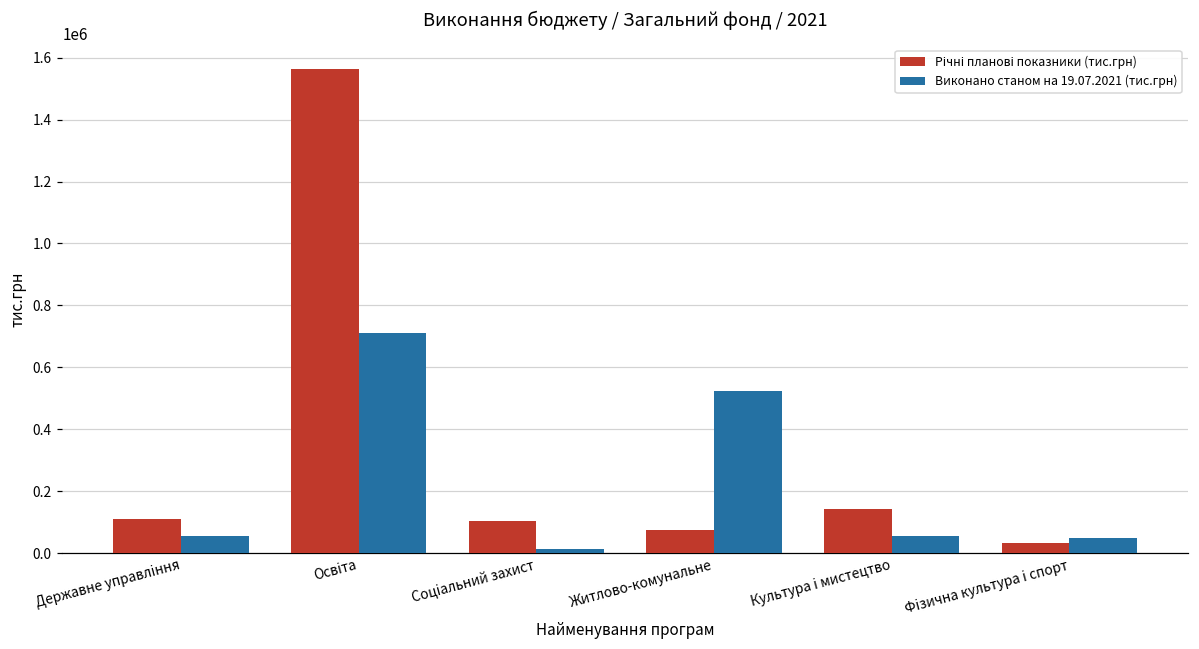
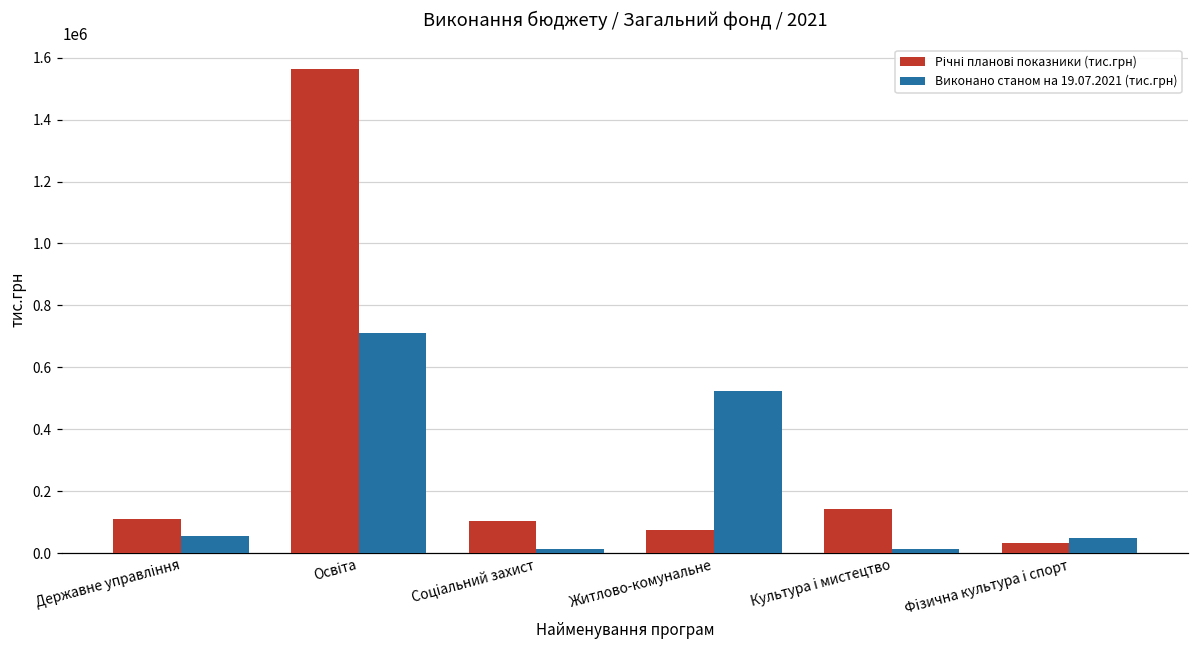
Виконано станом на 19.07.2021 (тис.грн), Культура і мистецтво: 60000 -> 10000
